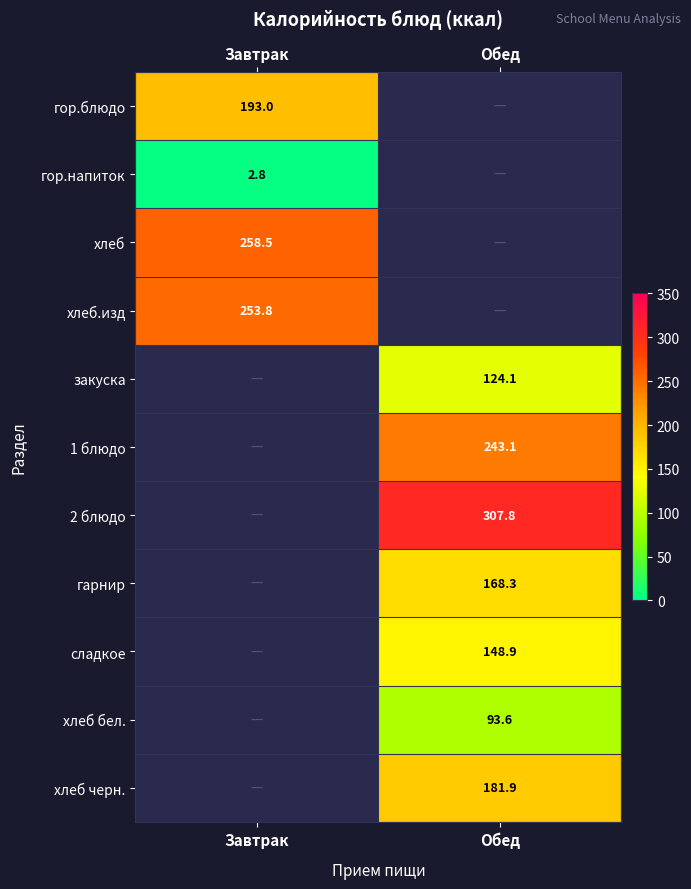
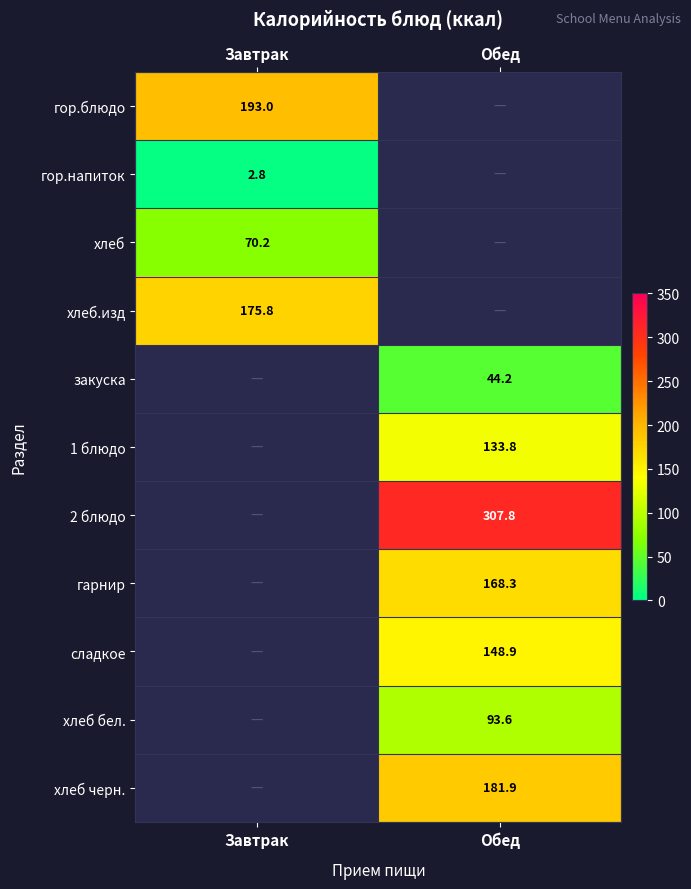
хлеб, Завтрак: 258.5 -> 70.2
хлеб.изд, Завтрак: 253.8 -> 175.8
закуска, Обед: 124.1 -> 44.2
1 блюдо, Обед: 243.1 -> 133.8
